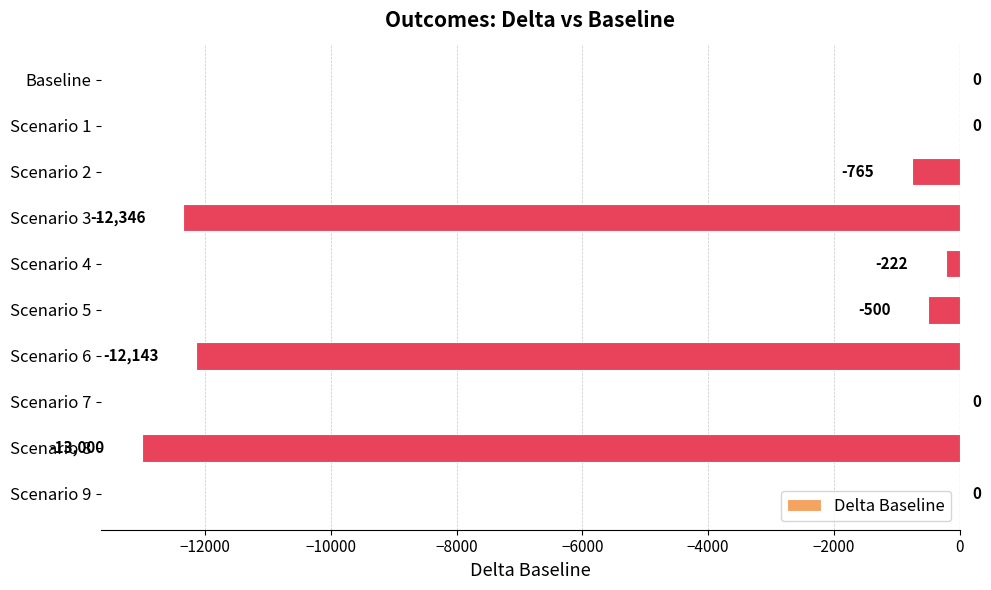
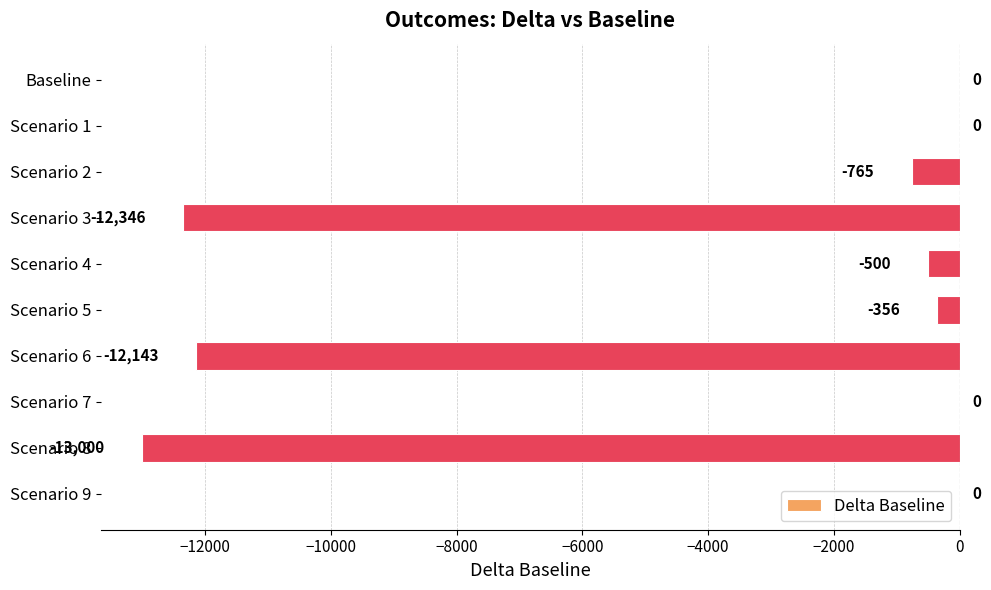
Scenario 4: -222 -> -500
Scenario 5: -500 -> -356
